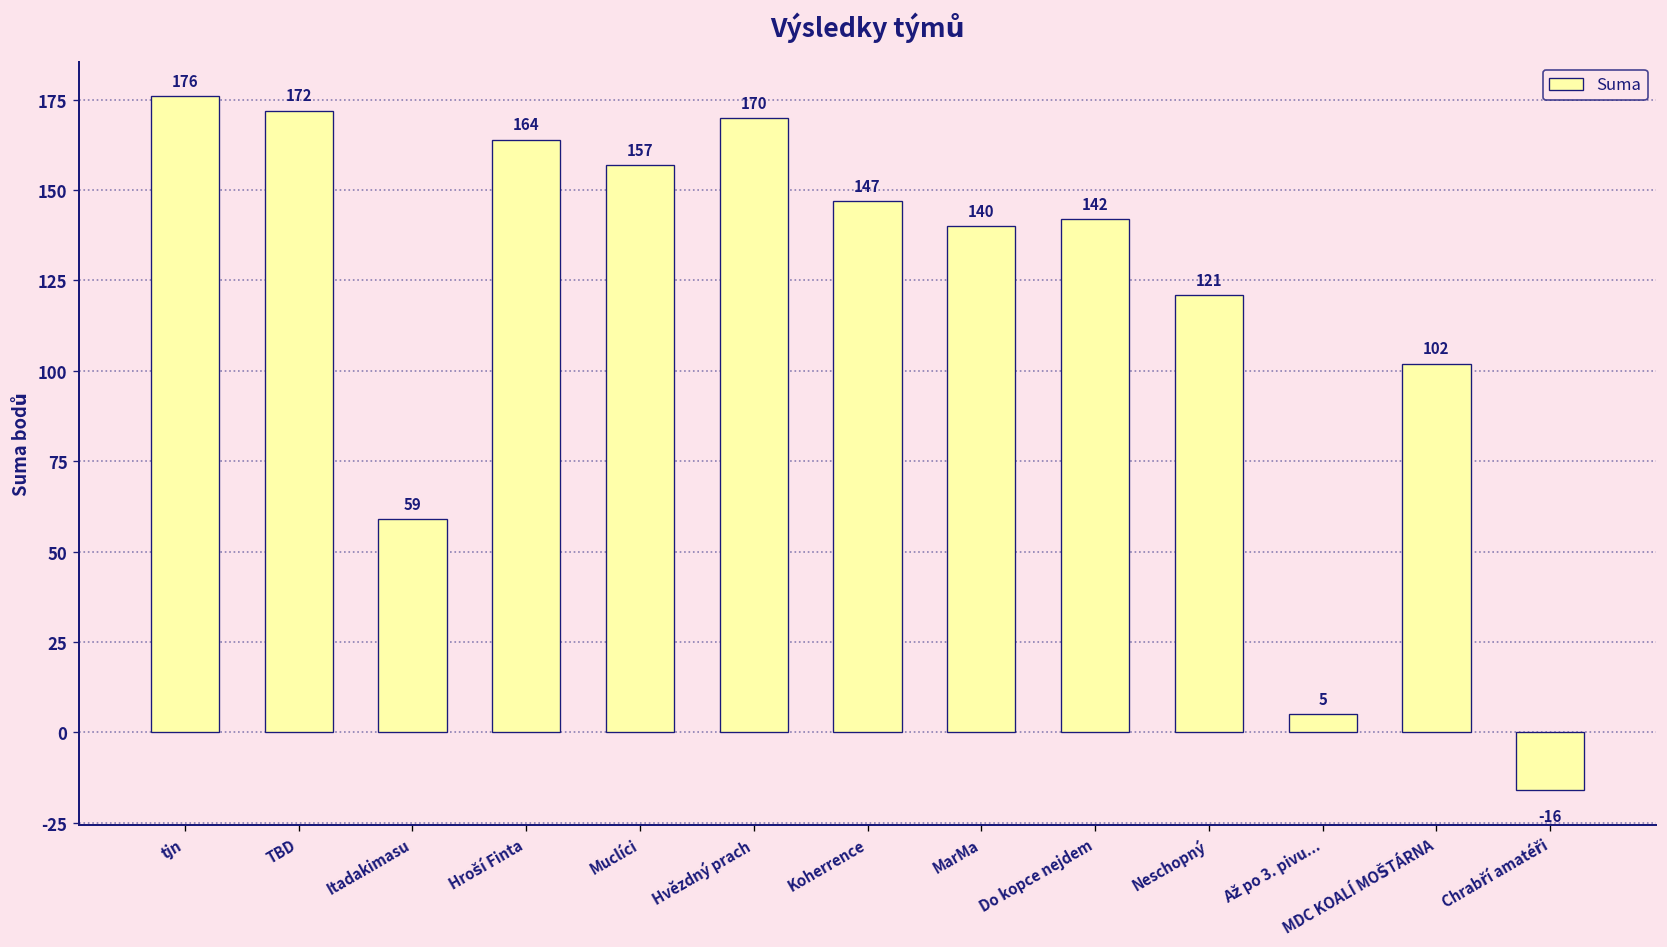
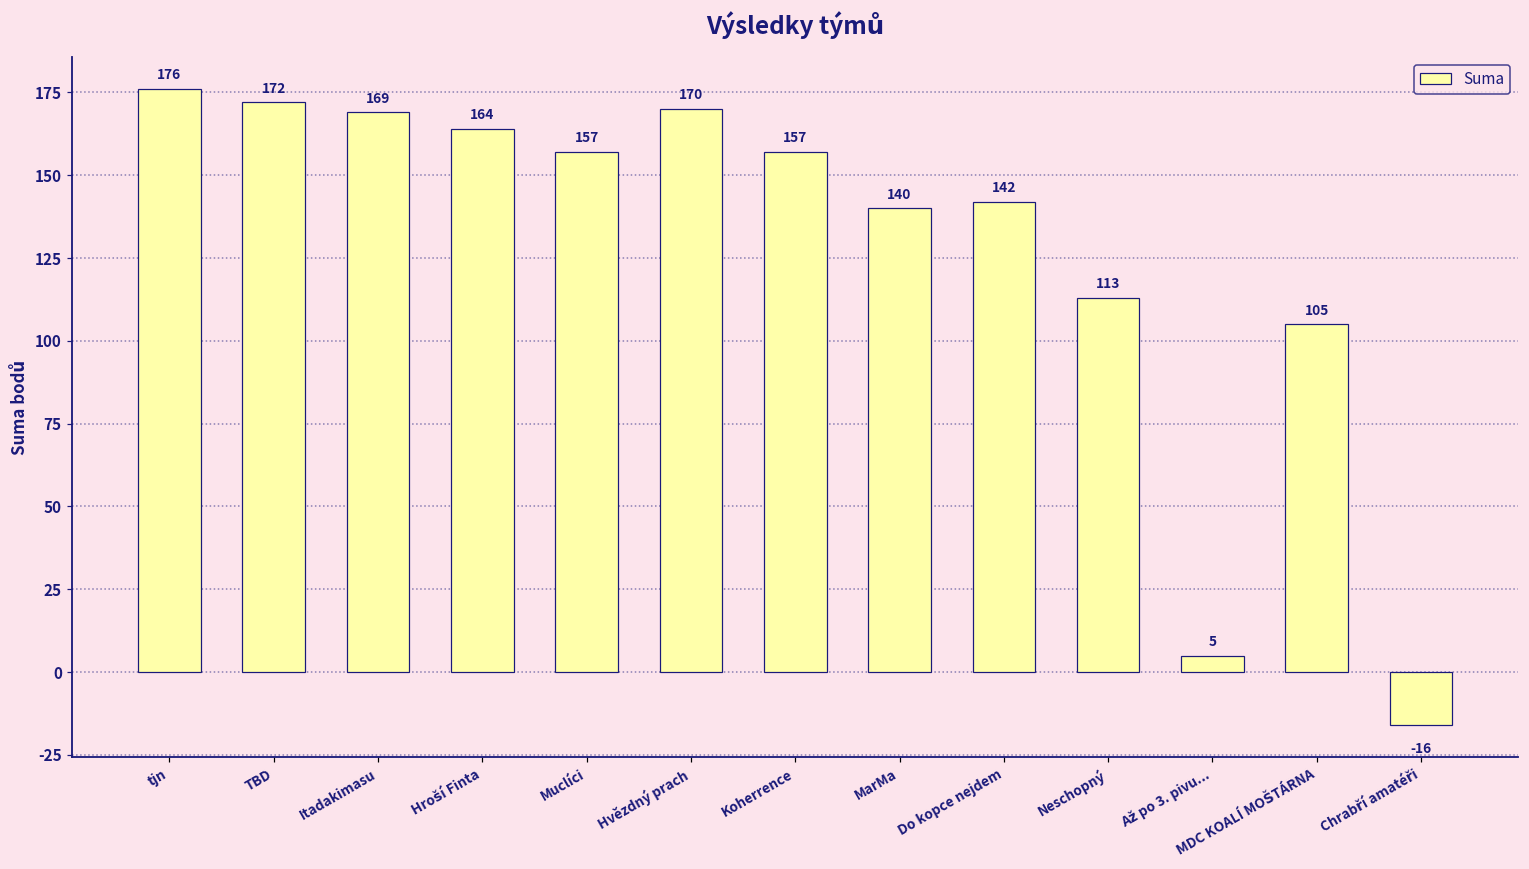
Itadakimasu: 59 -> 169
Koherrence: 147 -> 157
Neschopný: 121 -> 113
MDC KOALÍ MOŠTÁRNA: 102 -> 105
